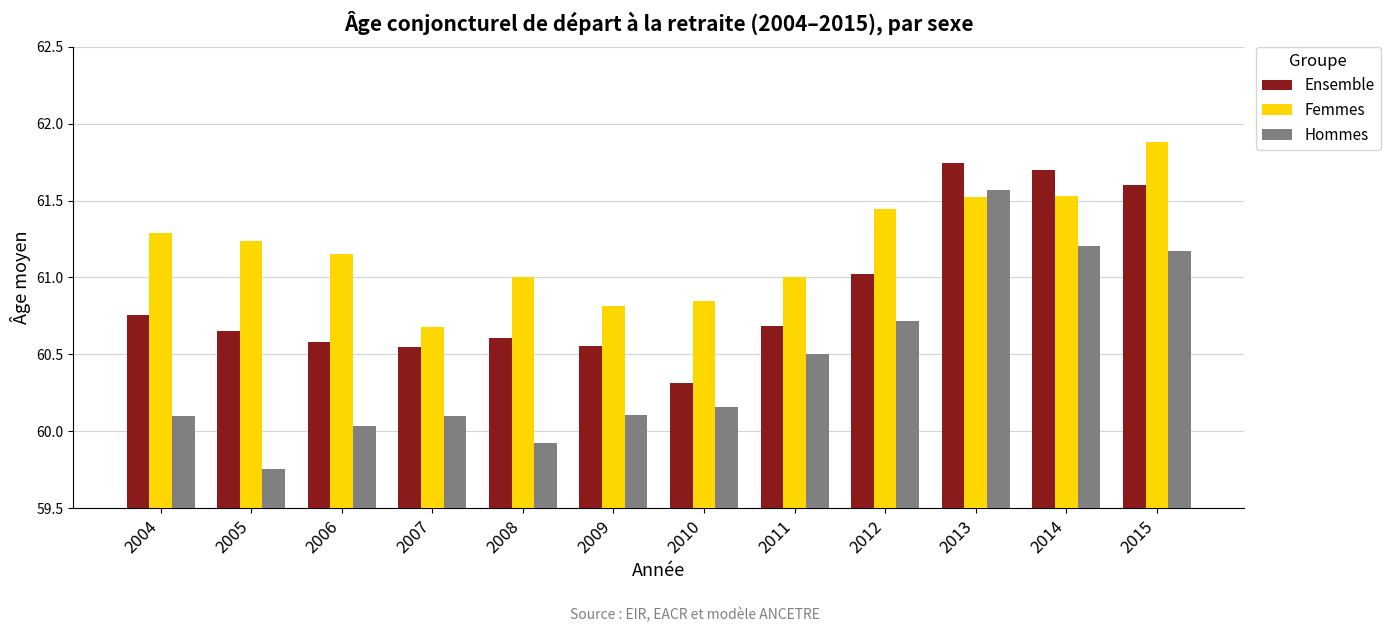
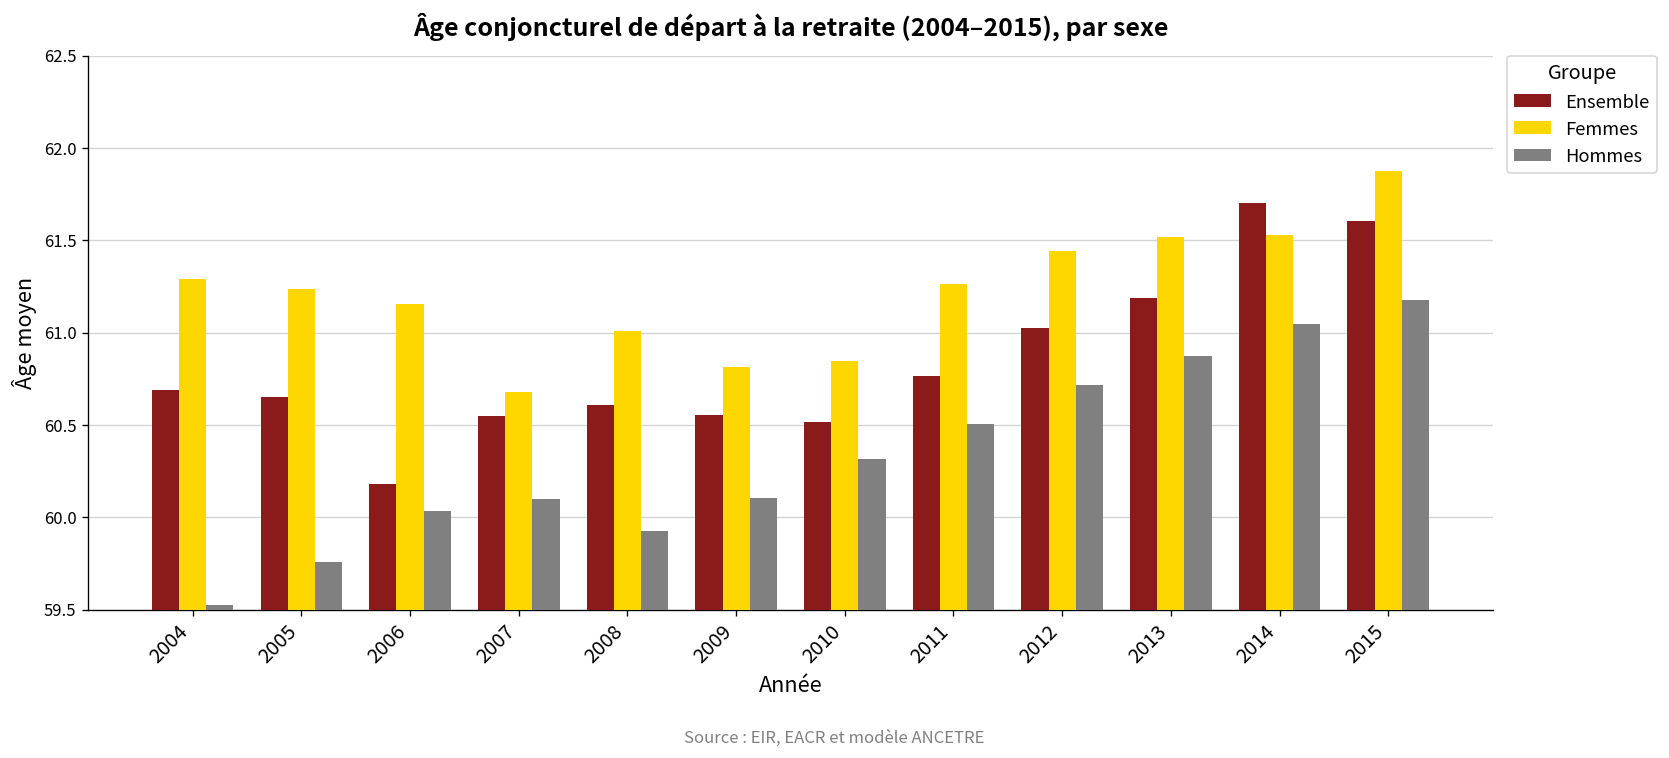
Ensemble, 2004: 60.75 -> 60.69
Hommes, 2004: 60.10 -> 59.53
Ensemble, 2006: 60.58 -> 60.18
Ensemble, 2010: 60.31 -> 60.52
Hommes, 2010: 60.16 -> 60.32
Ensemble, 2011: 60.68 -> 60.77
Femmes, 2011: 61.00 -> 61.26
Ensemble, 2013: 61.75 -> 61.19
Hommes, 2013: 61.57 -> 60.88
Hommes, 2014: 61.20 -> 61.04
